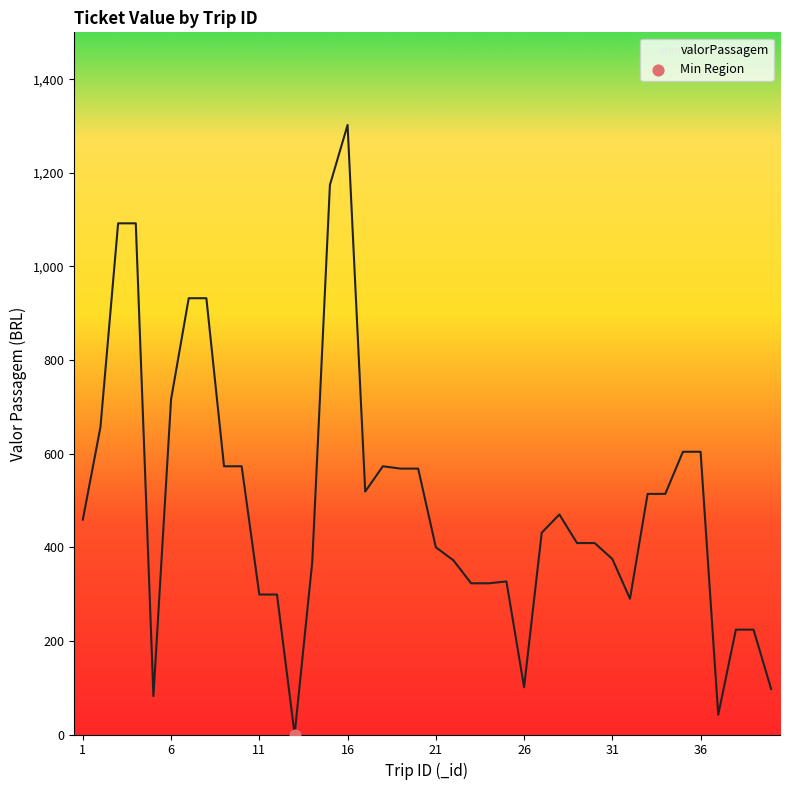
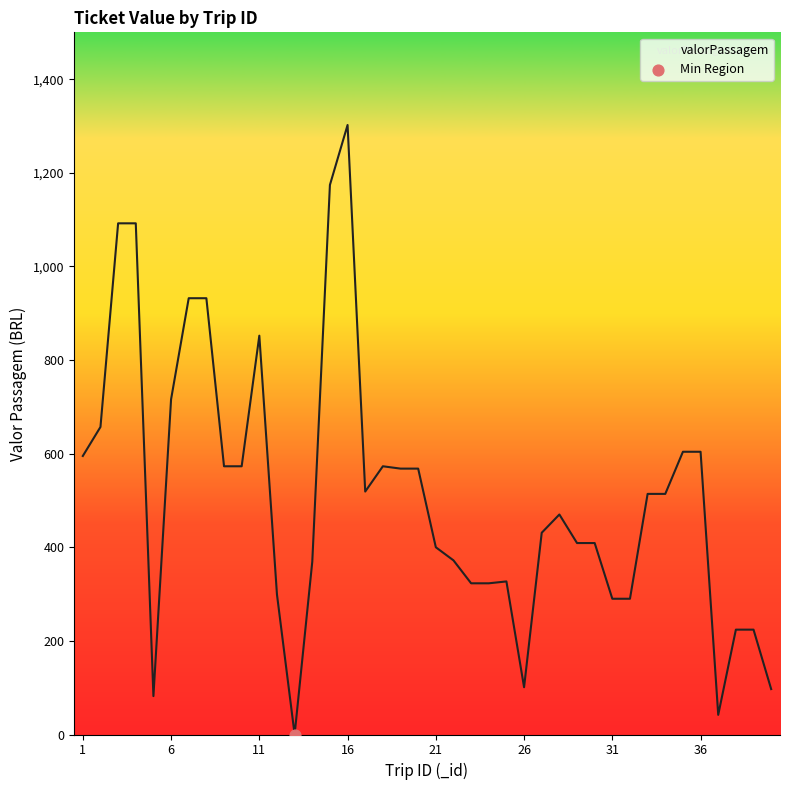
valorPassagem, 1: 460 -> 600
valorPassagem, 11: 300 -> 850
valorPassagem, 31: 380 -> 290
